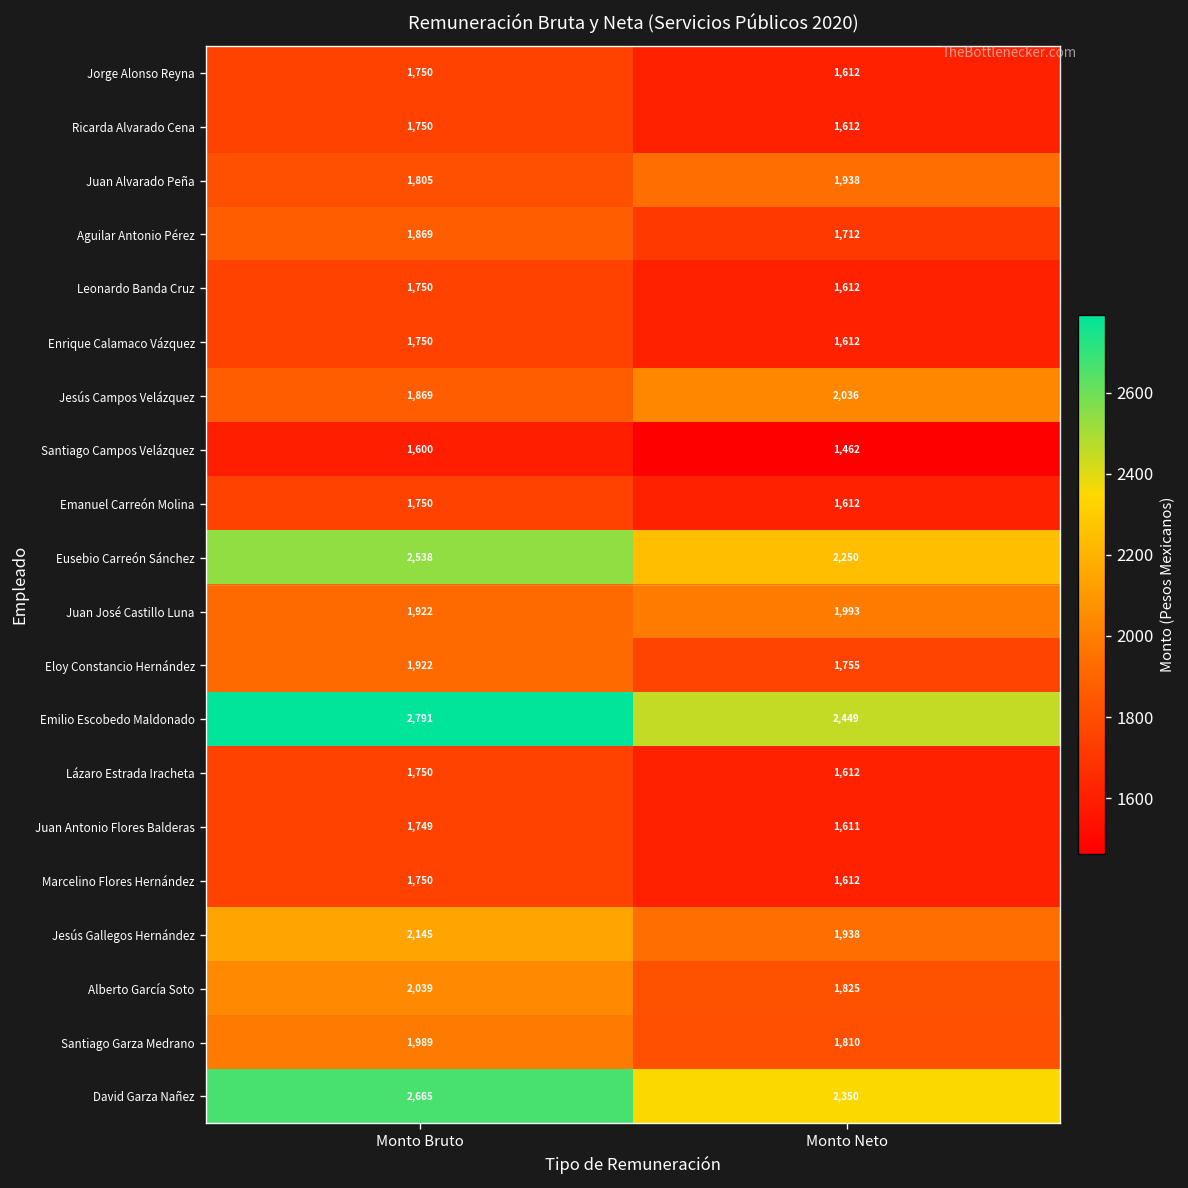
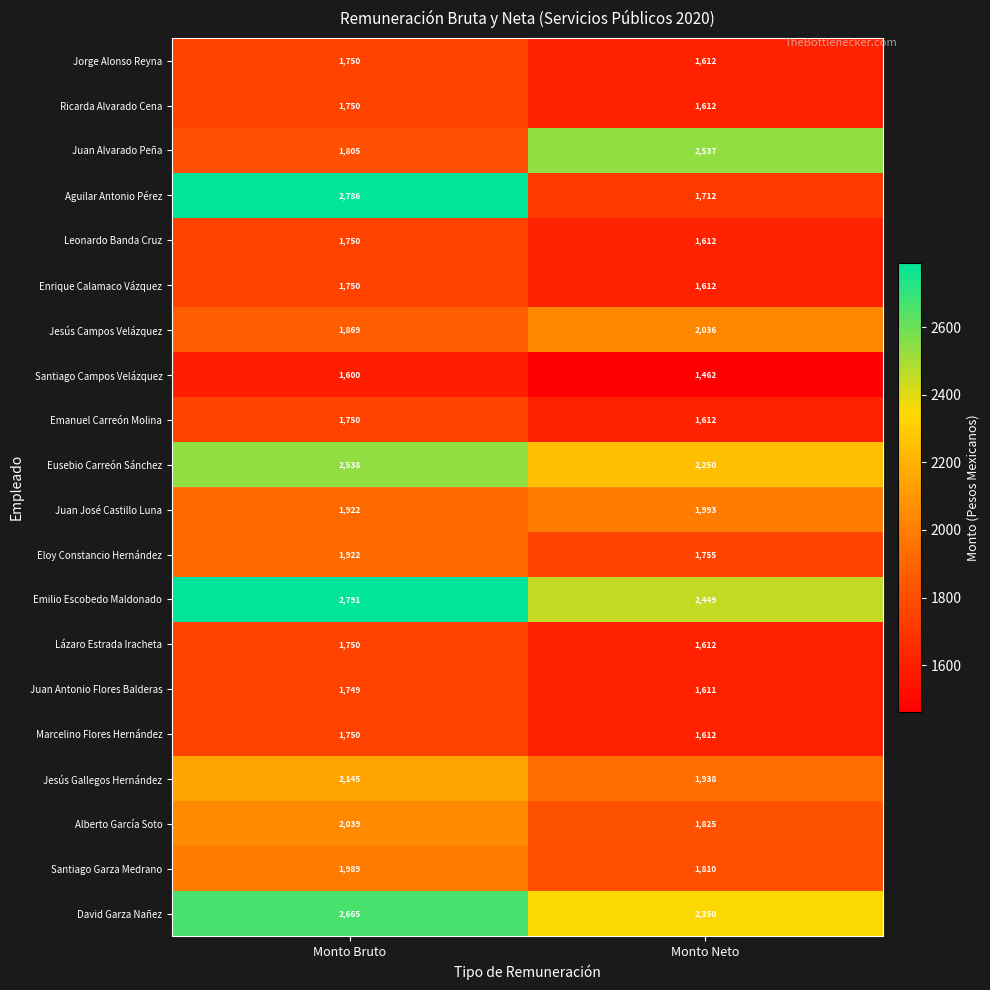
Juan Alvarado Peña, Monto Neto: 1,938 -> 2,537
Aguilar Antonio Pérez, Monto Bruto: 1,869 -> 2,786
